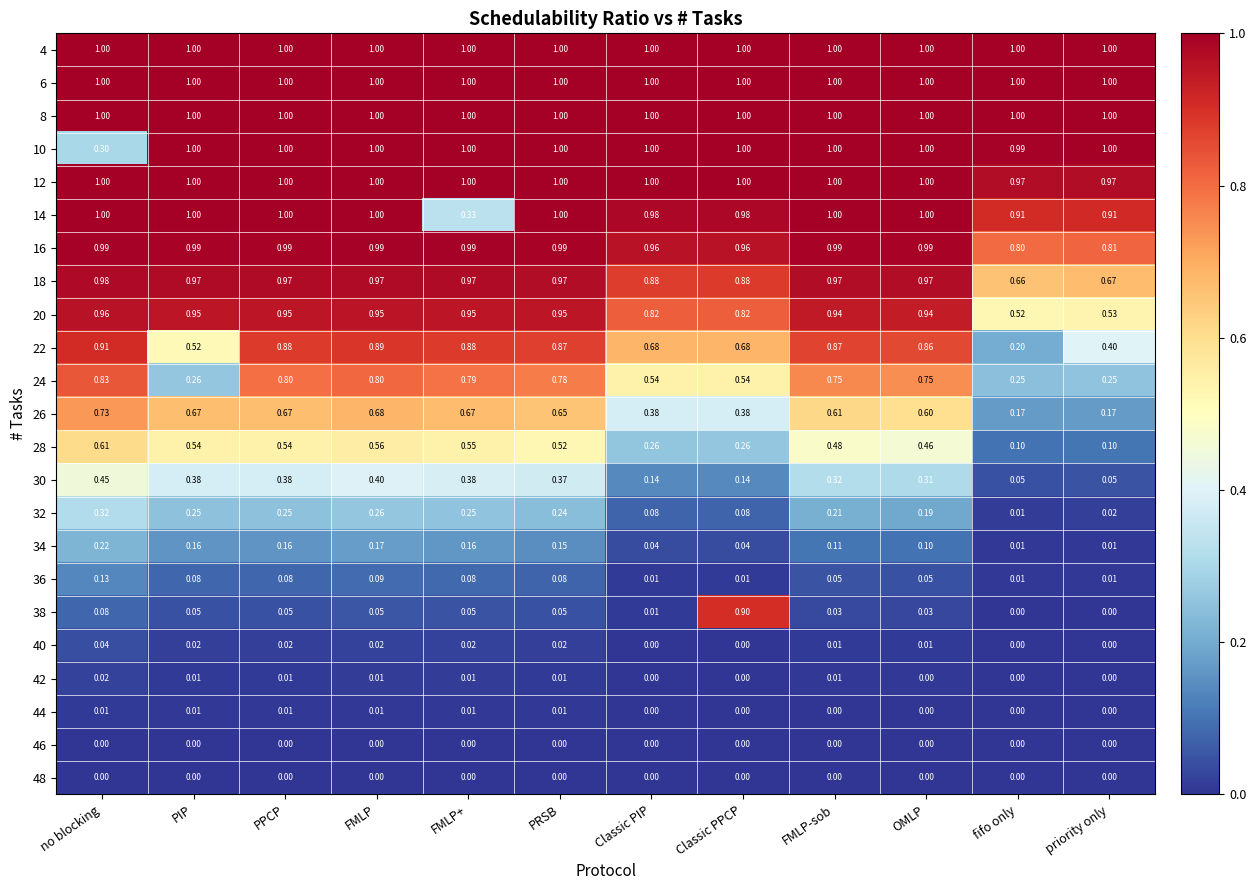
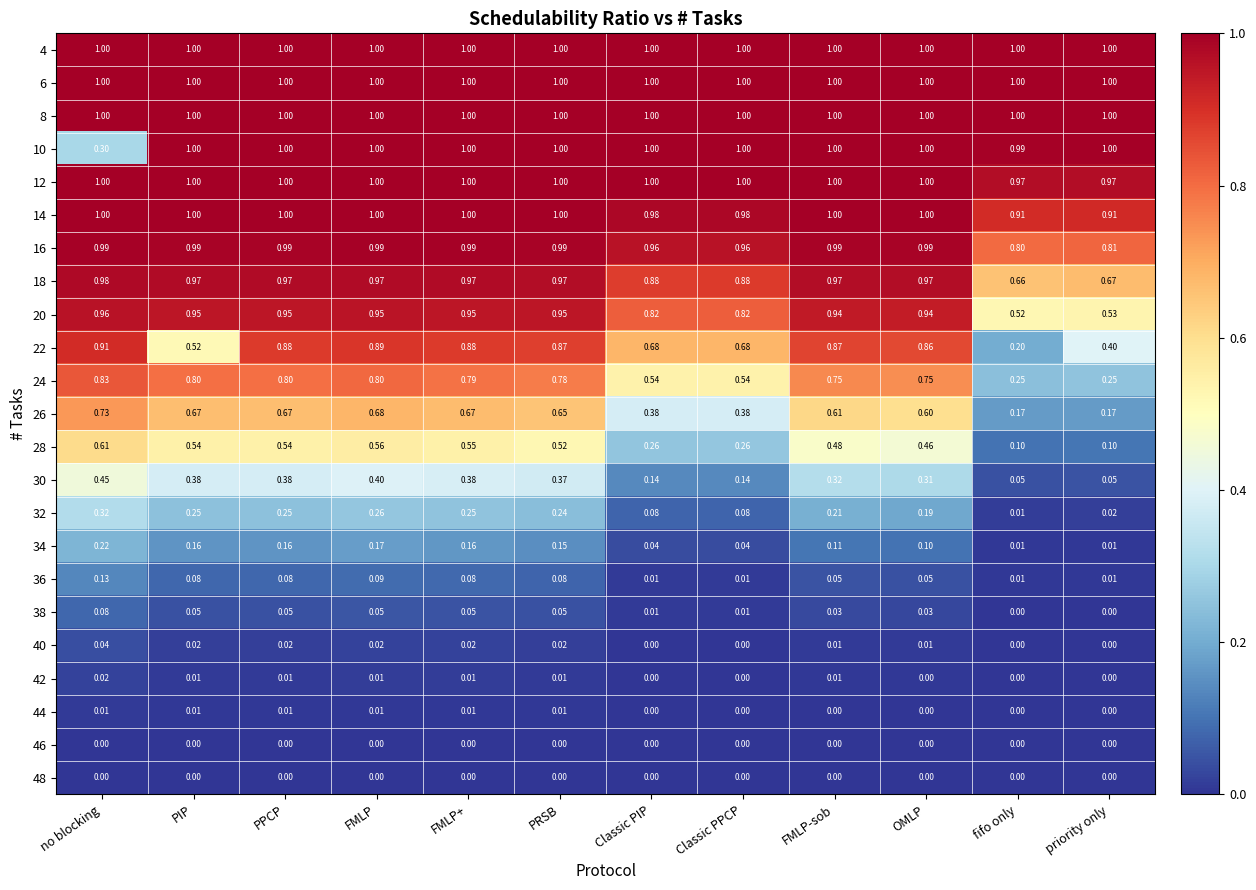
14, FMLP+: 0.33 -> 1.00
24, PIP: 0.26 -> 0.80
38, Classic PPCP: 0.90 -> 0.01
